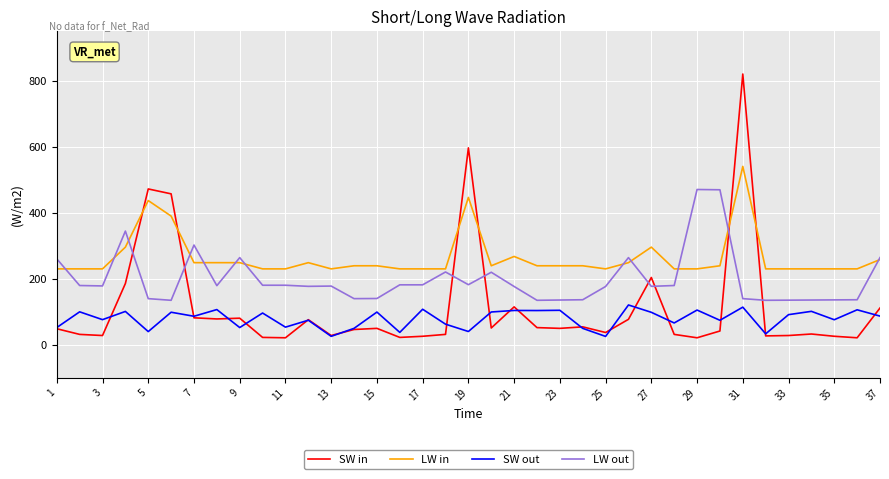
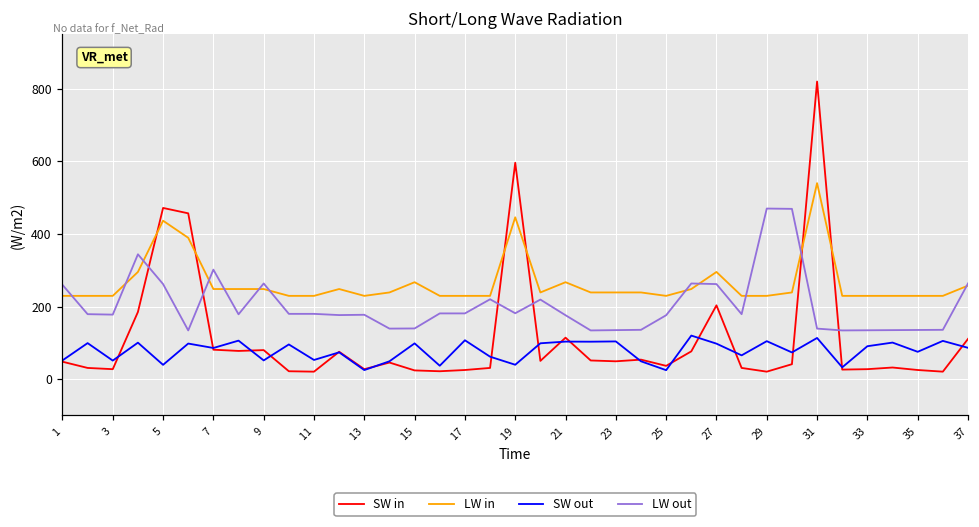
SW out, 3: 80 -> 50
LW out, 5: 140 -> 260
SW in, 15: 50 -> 20
LW in, 15: 240 -> 270
LW out, 27: 180 -> 260
